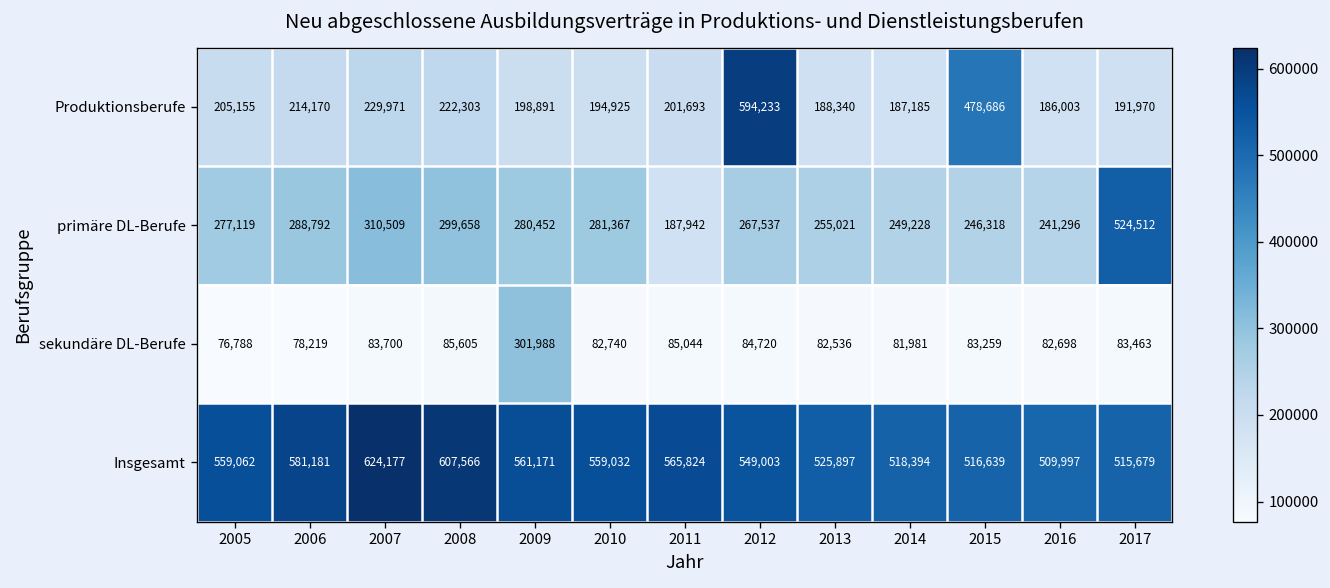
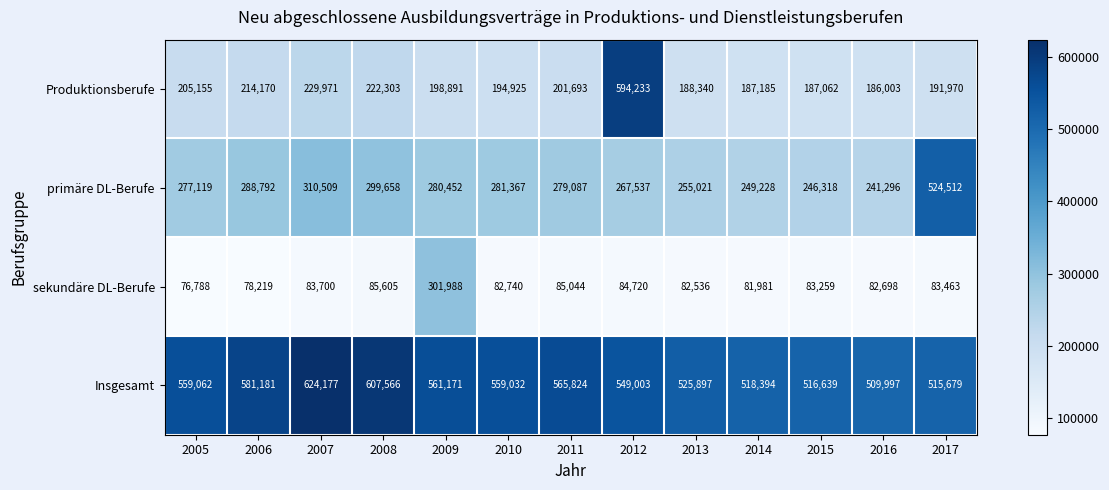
Produktionsberufe, 2015: 478,686 -> 187,062
primäre DL-Berufe, 2011: 187,942 -> 279,087
